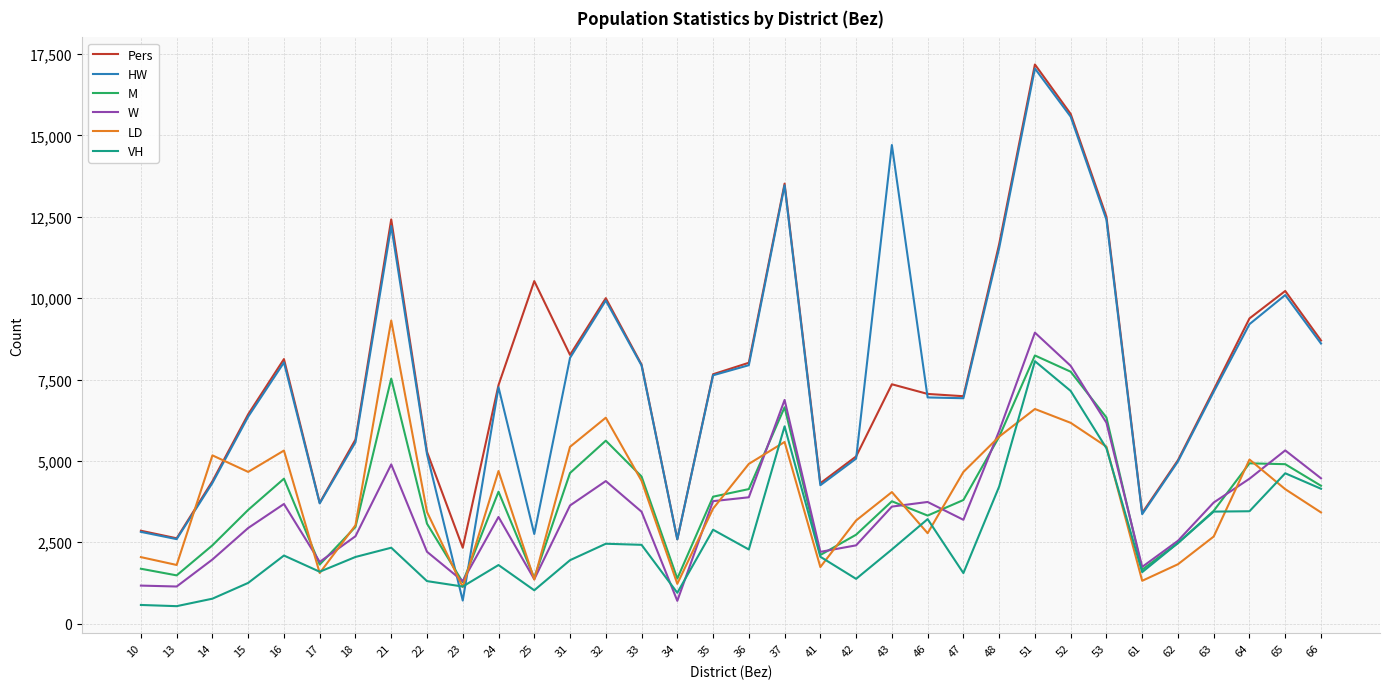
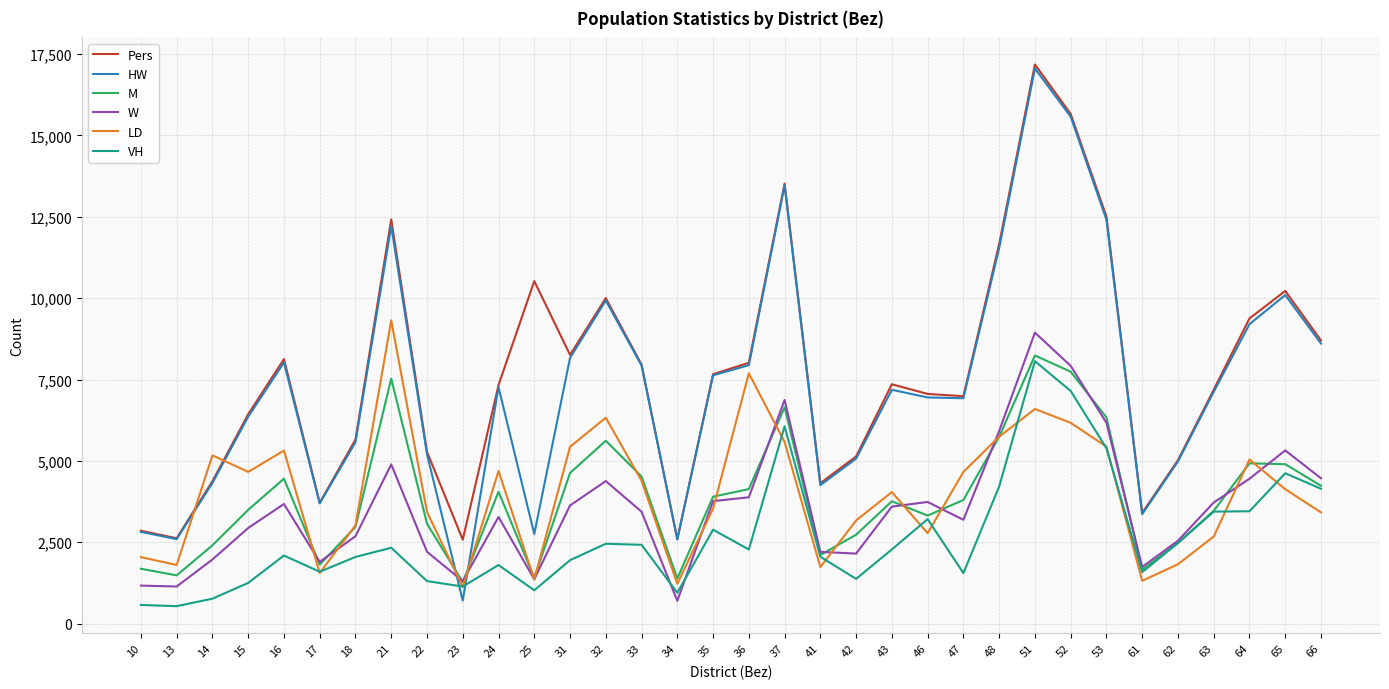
Pers, 23: 2,300 -> 2,600
LD, 36: 4,900 -> 7,700
W, 42: 2,400 -> 2,200
HW, 43: 14,700 -> 7,200
